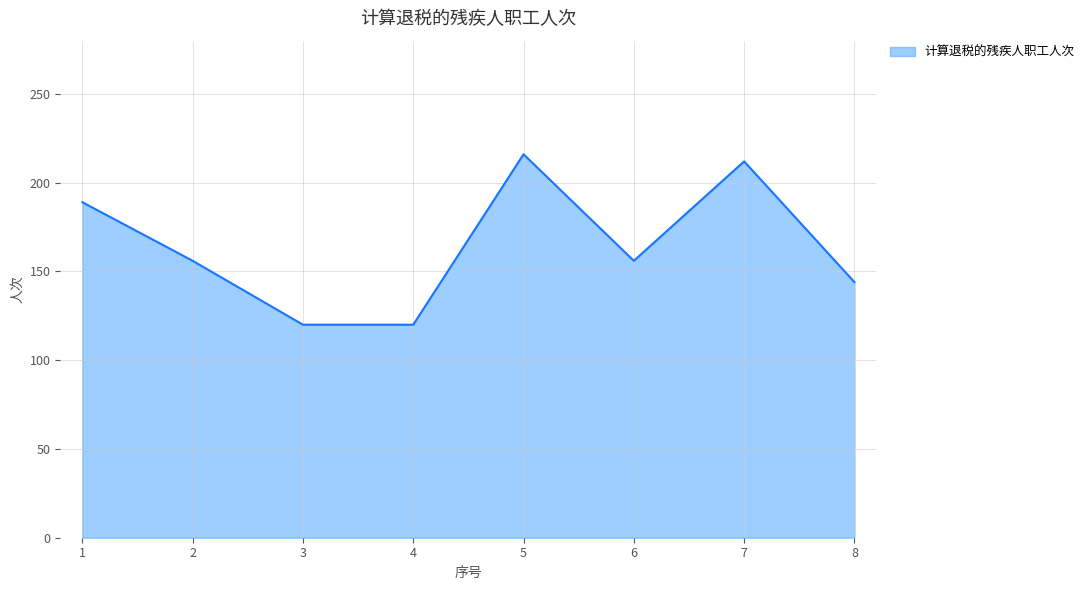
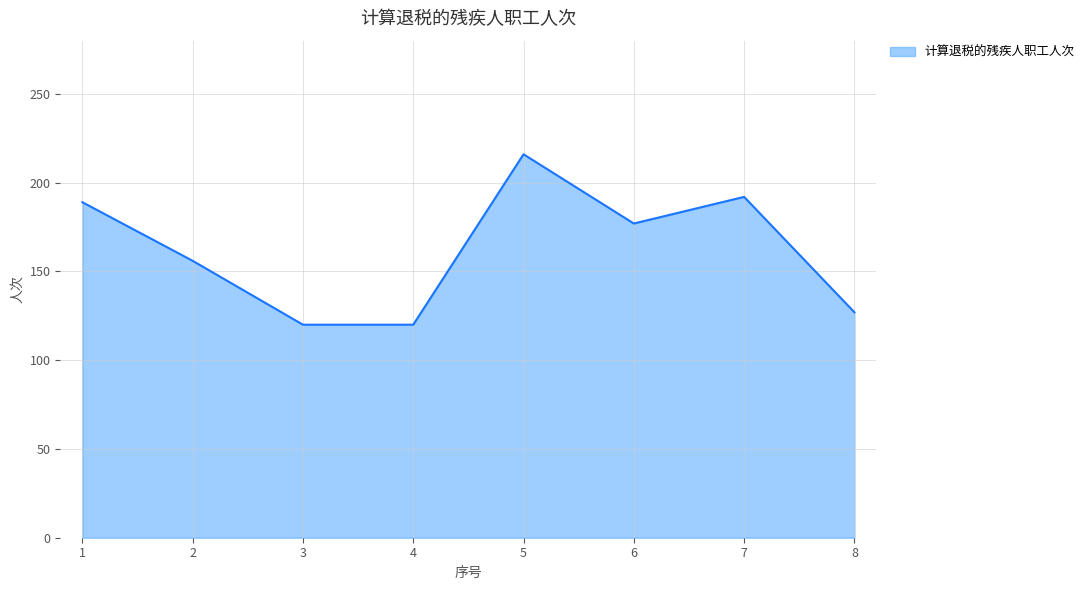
6: 156 -> 177
7: 212 -> 192
8: 144 -> 127
